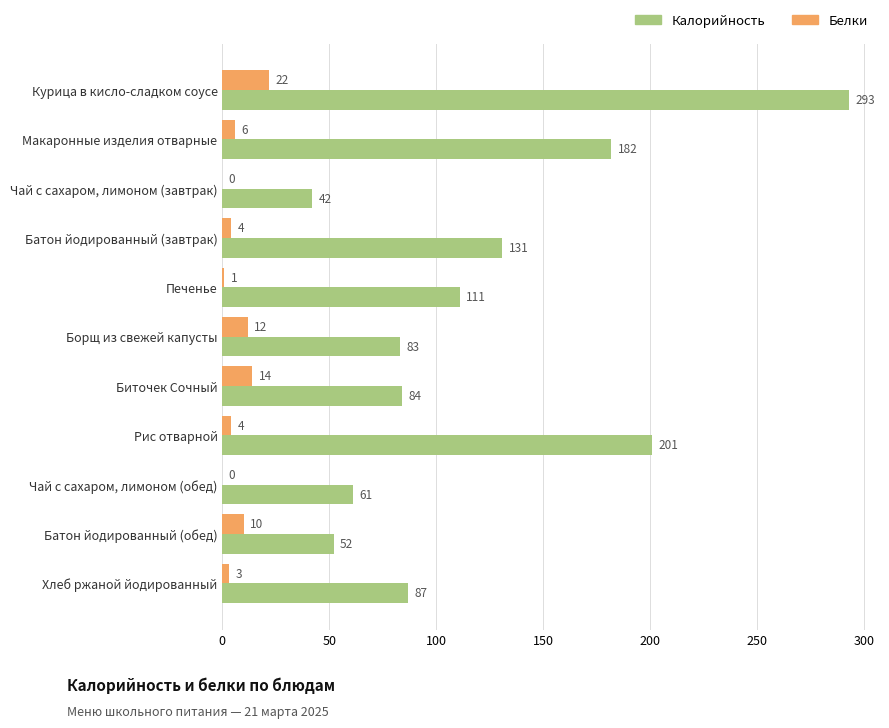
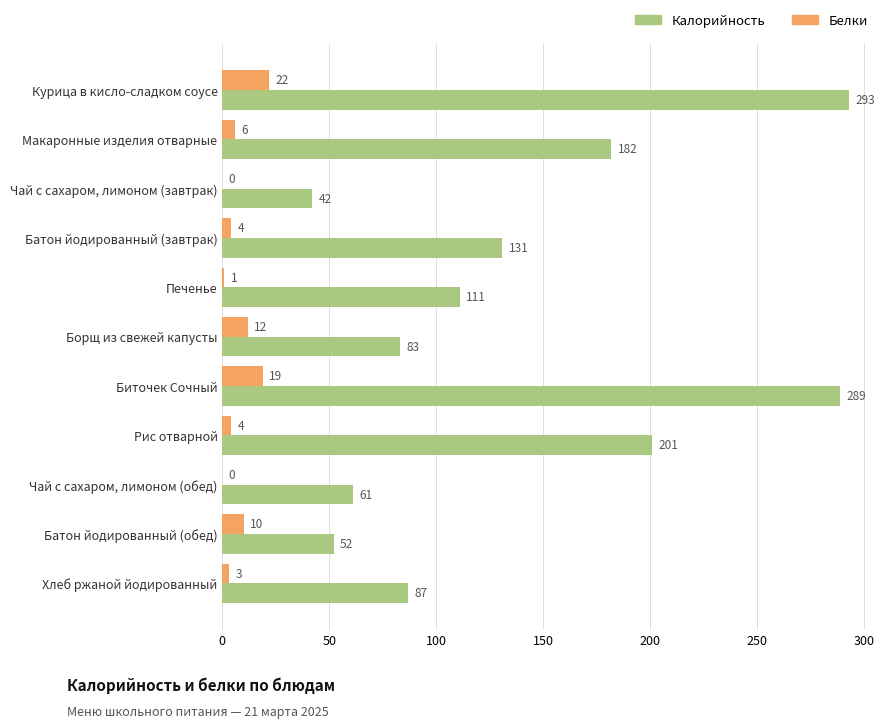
Белки, Биточек Сочный: 14 -> 19
Калорийность, Биточек Сочный: 84 -> 289
